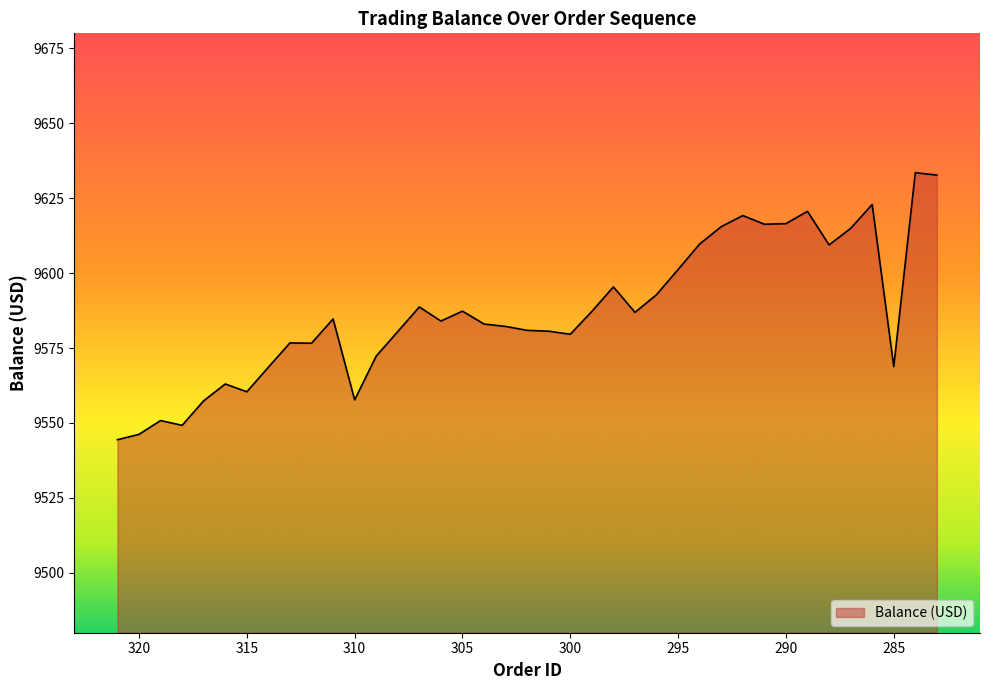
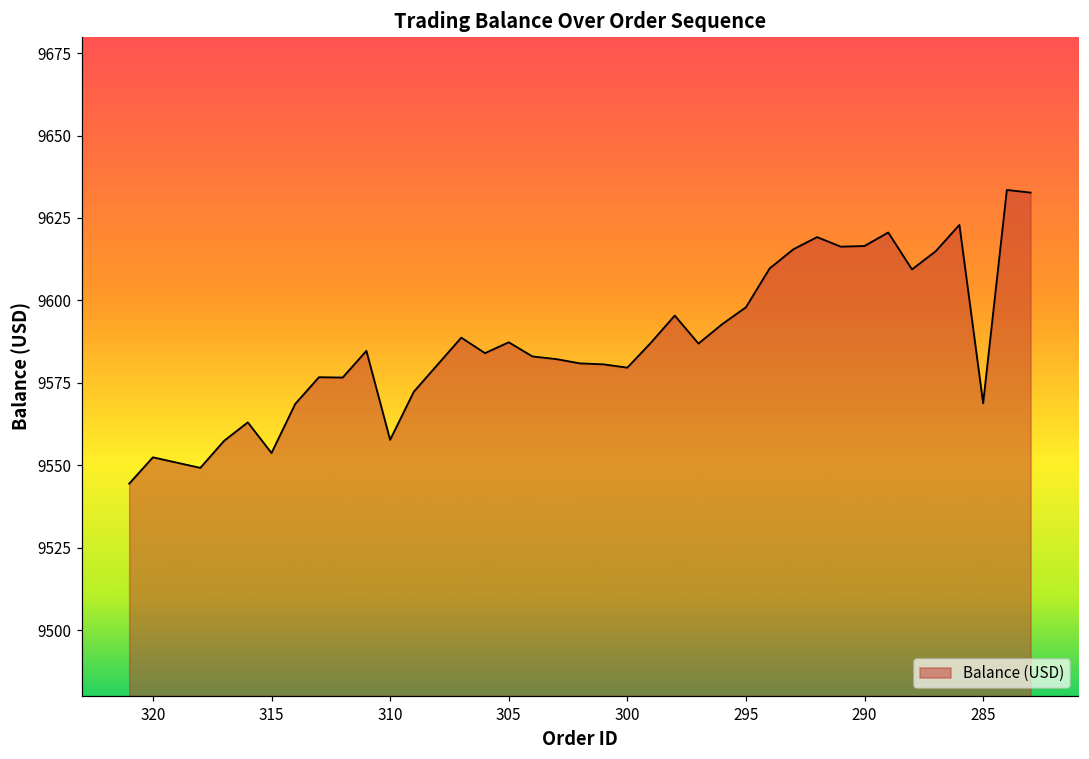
320: 9546 -> 9552
315: 9560 -> 9554
295: 9601 -> 9598
